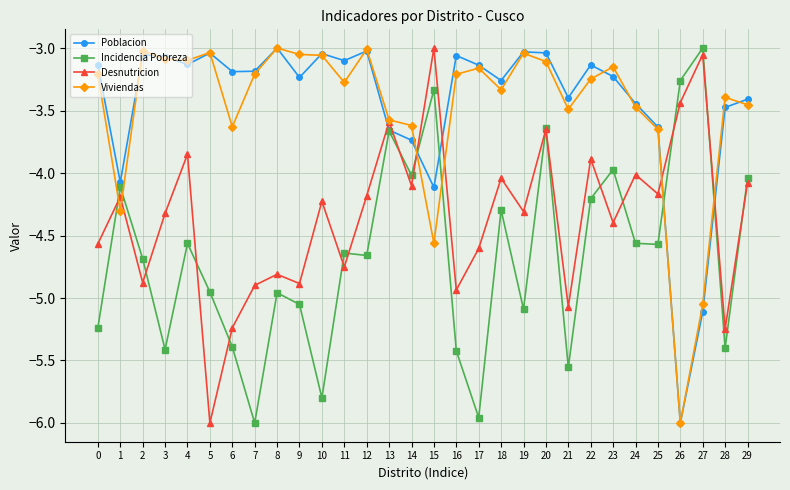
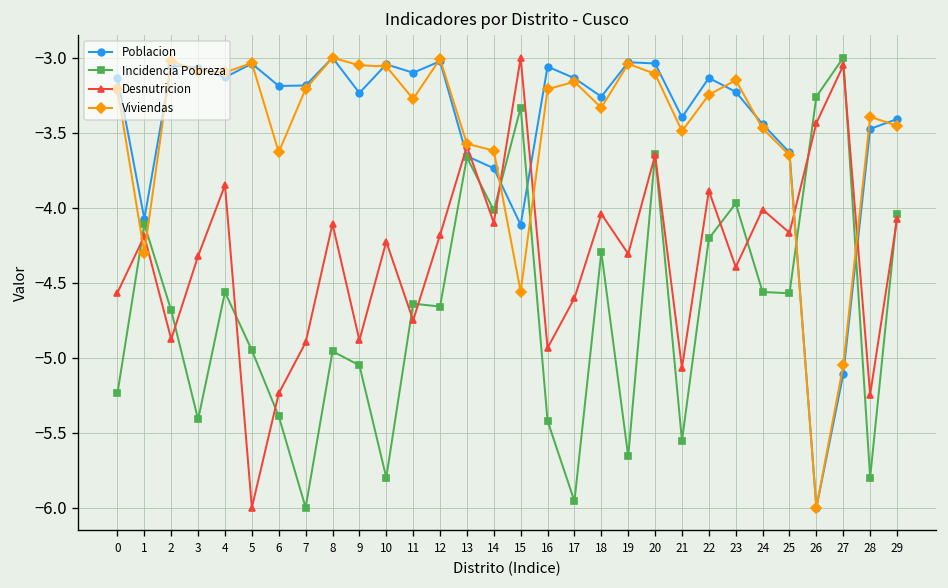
Desnutricion, 8: -4.81 -> -4.11
Incidencia Pobreza, 19: -5.09 -> -5.66
Incidencia Pobreza, 28: -5.40 -> -5.80
